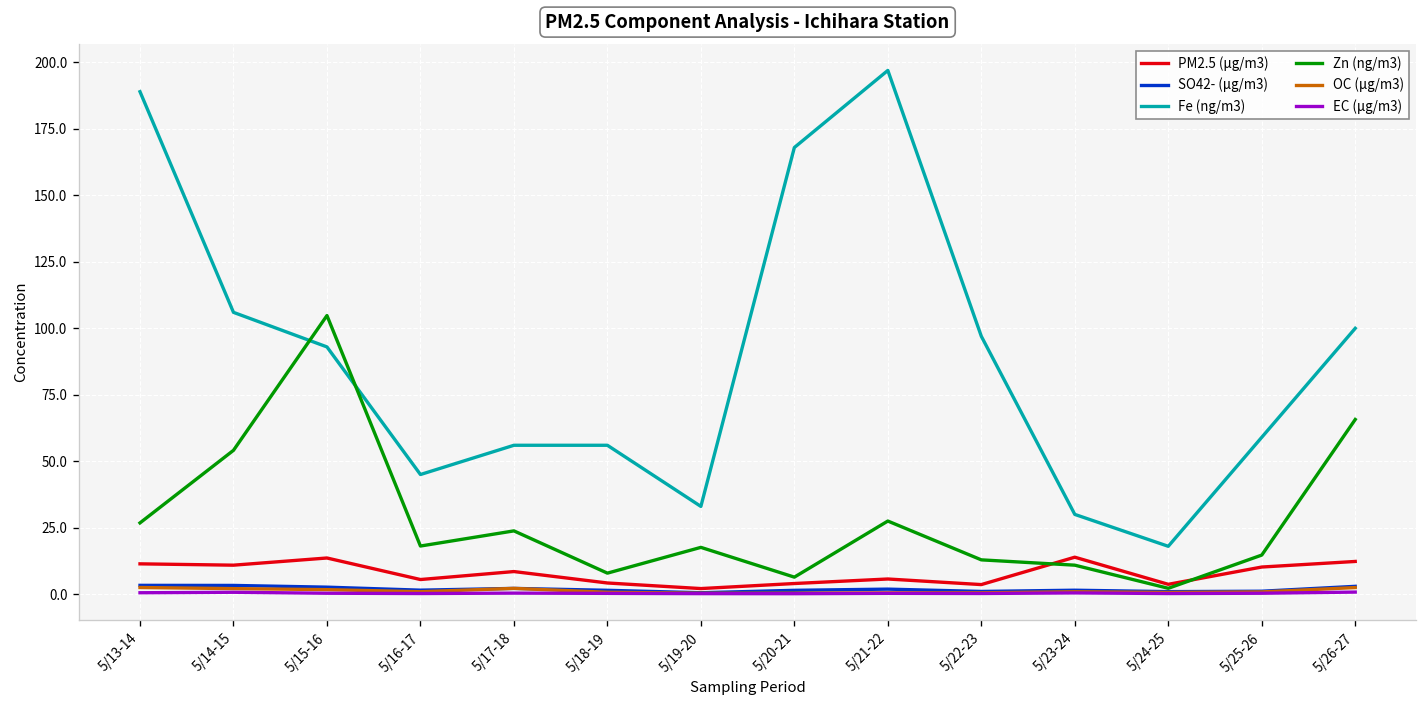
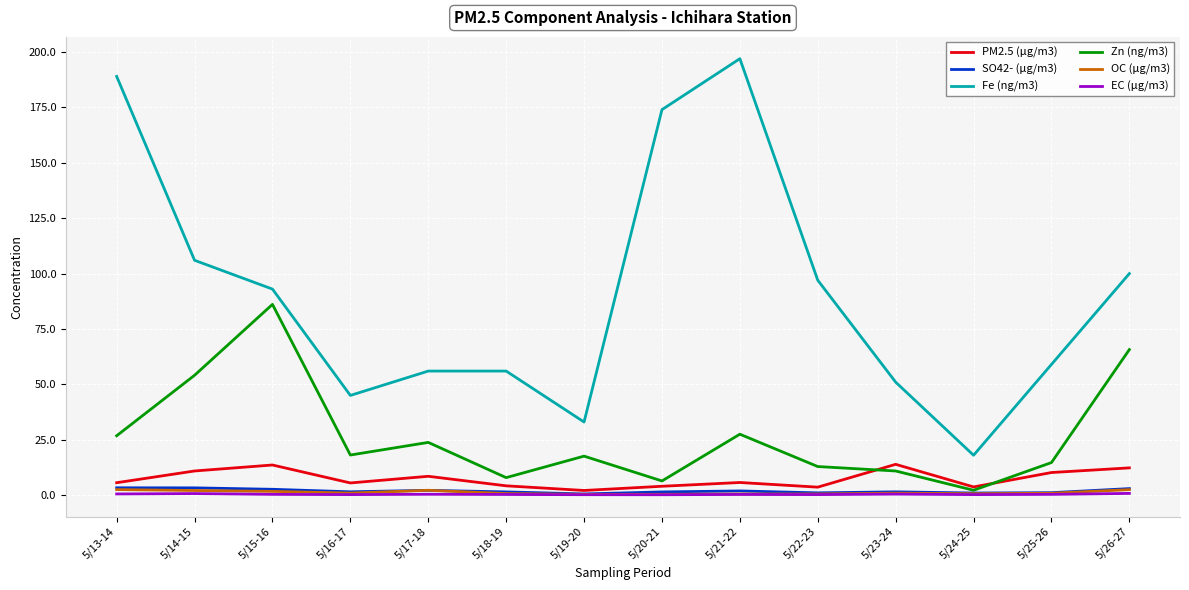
PM2.5 (μg/m3), 5/13-14: 11 -> 6
Zn (ng/m3), 5/15-16: 105 -> 86
Fe (ng/m3), 5/20-21: 168 -> 174
Fe (ng/m3), 5/23-24: 30 -> 51
